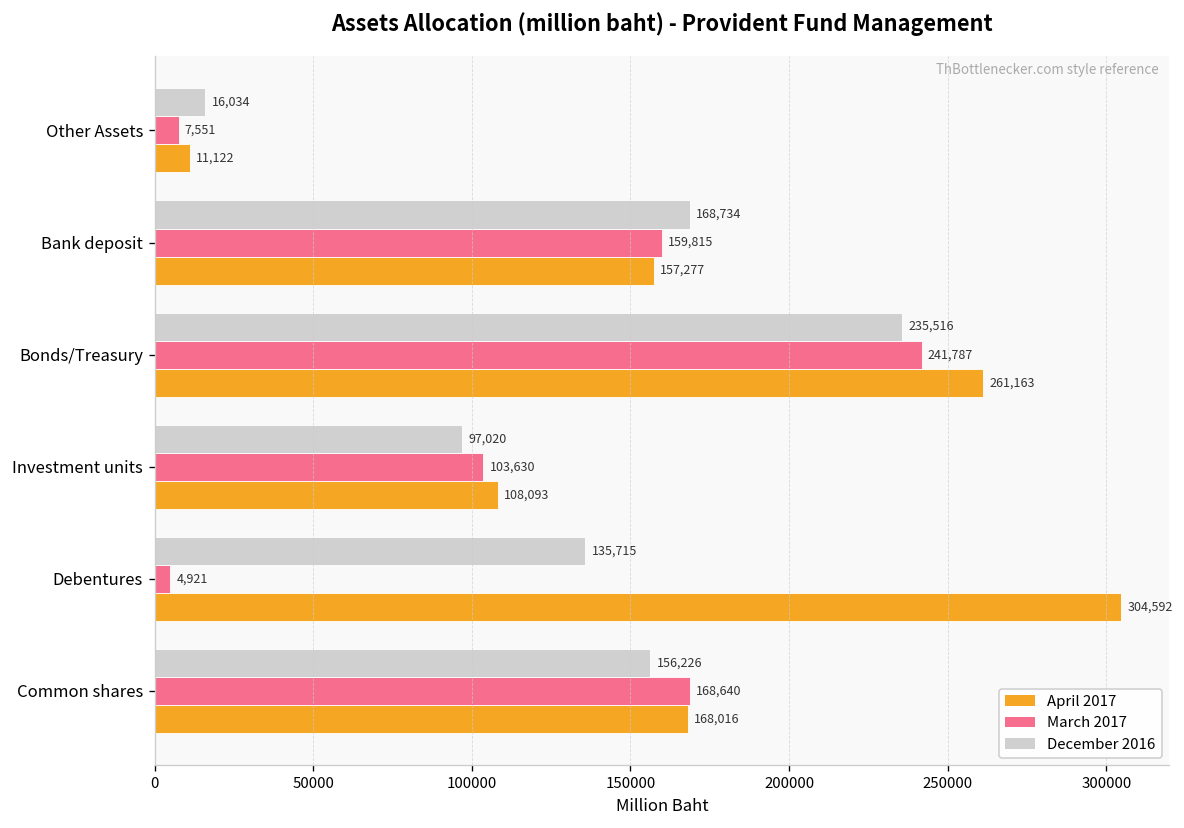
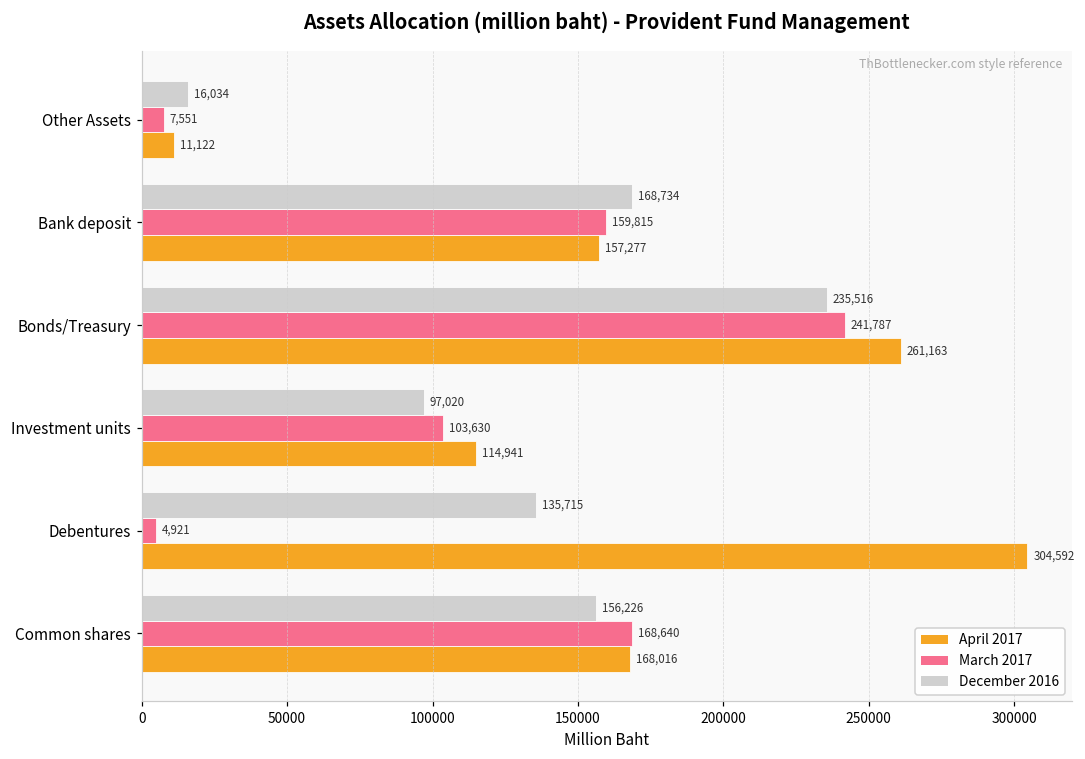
April 2017, Investment units: 108,093 -> 114,941
